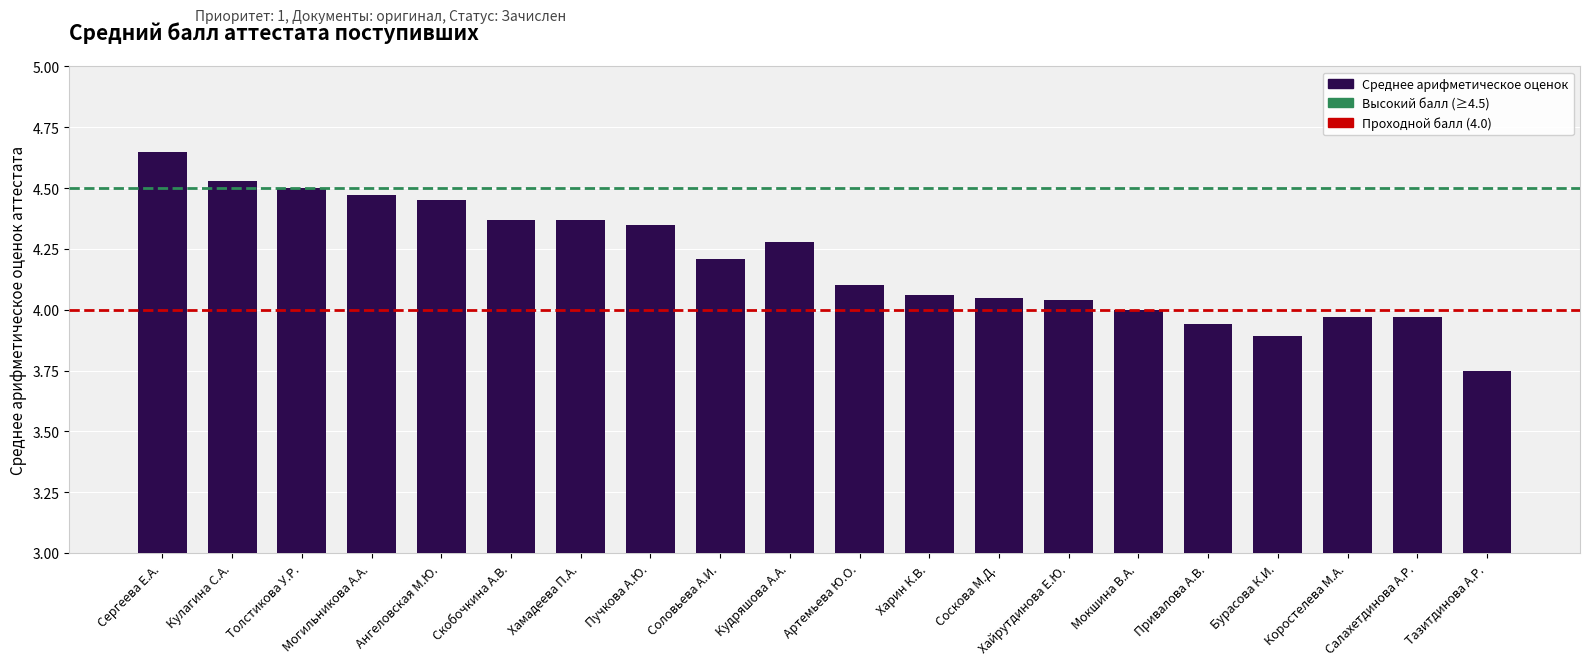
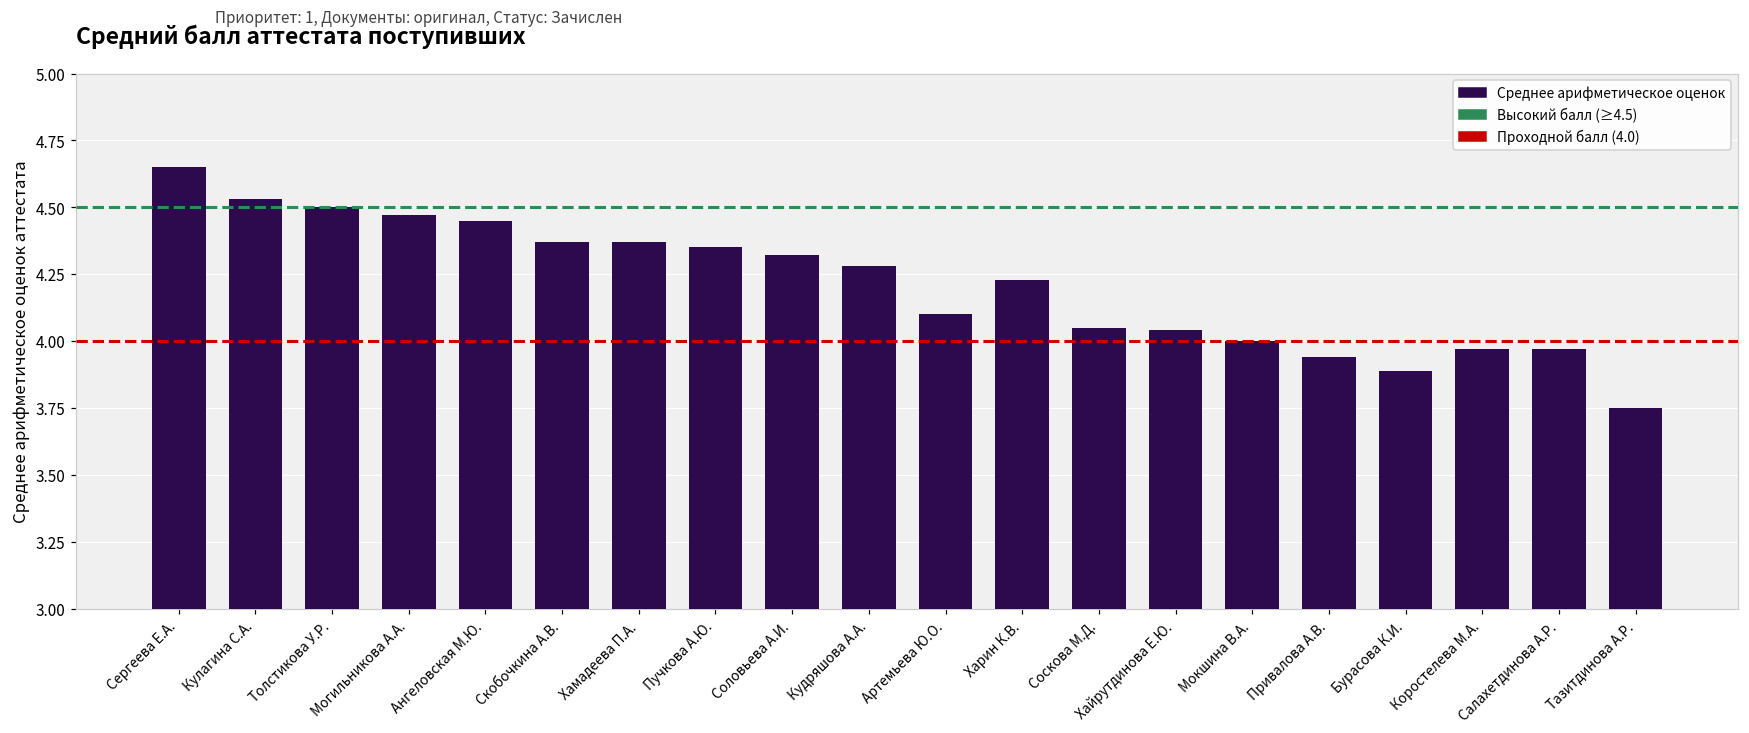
Соловьева А.И.: 4.21 -> 4.32
Харин К.В.: 4.06 -> 4.23
